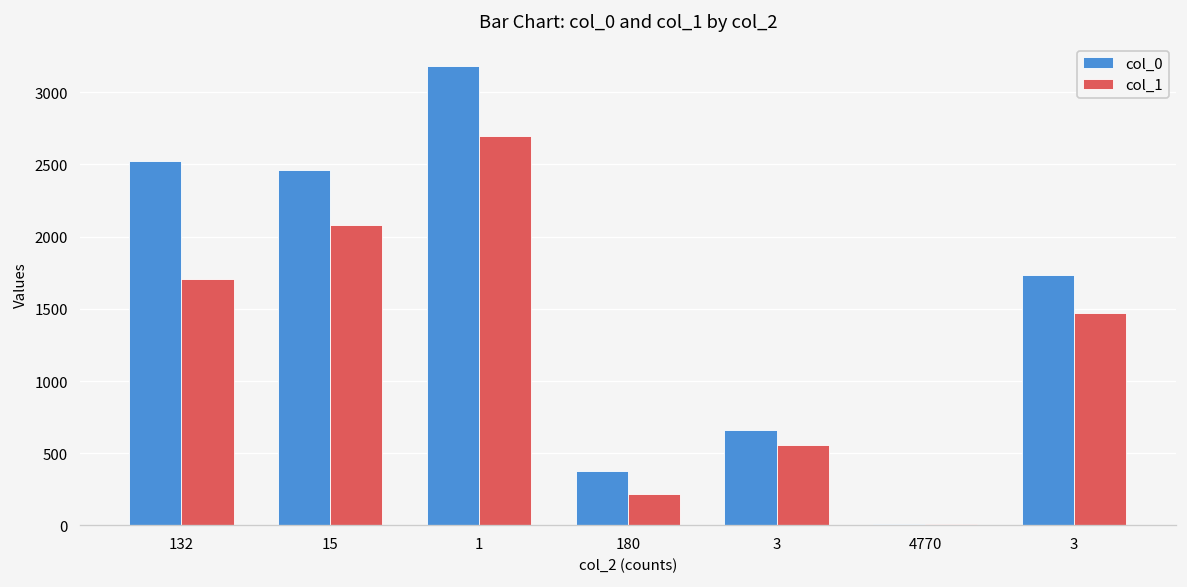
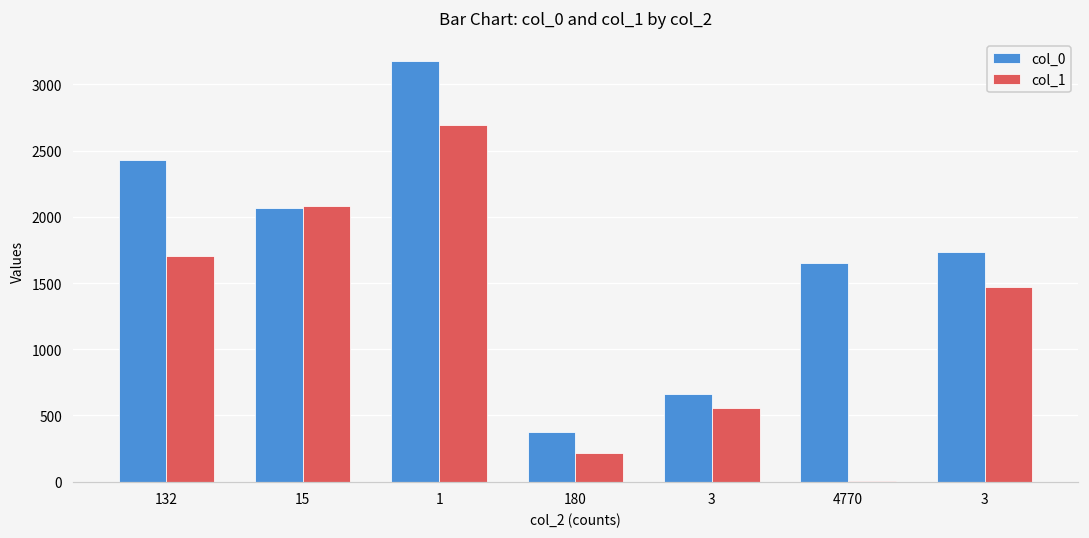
col_0, 132: 2520 -> 2430
col_0, 15: 2460 -> 2060
col_0, 4770: 10 -> 1650
